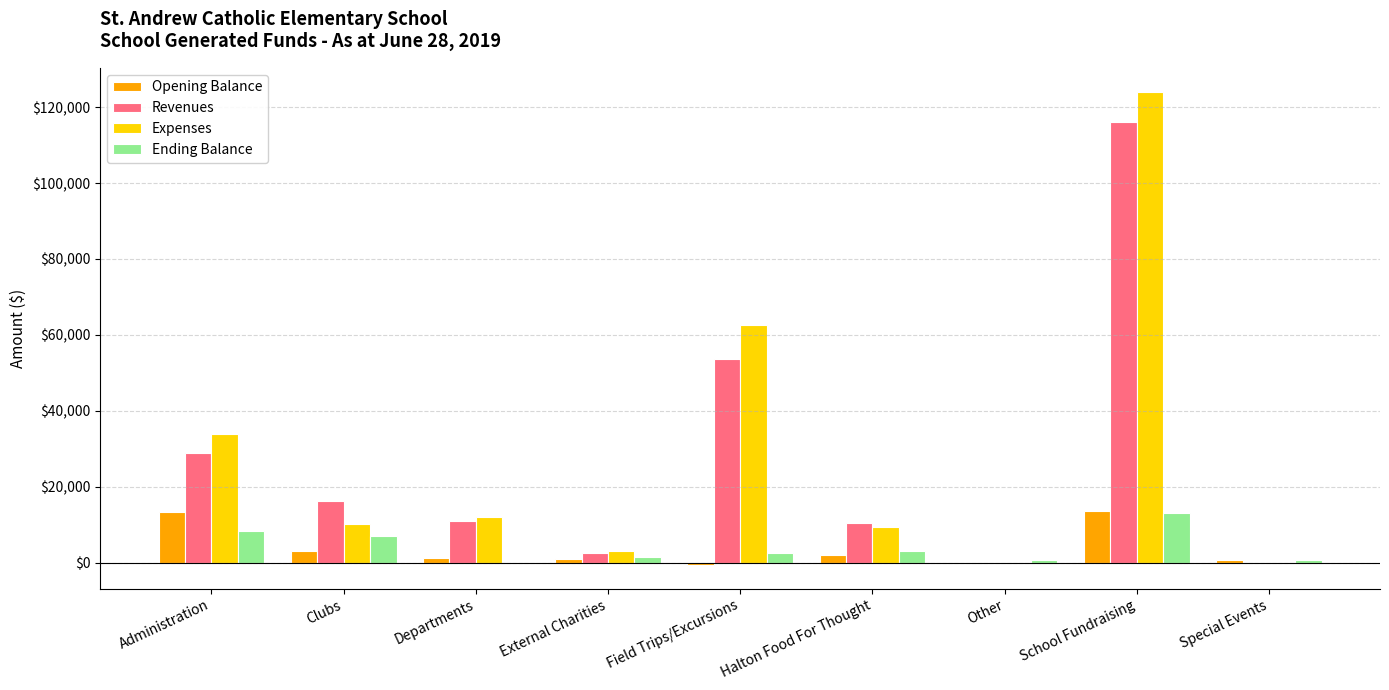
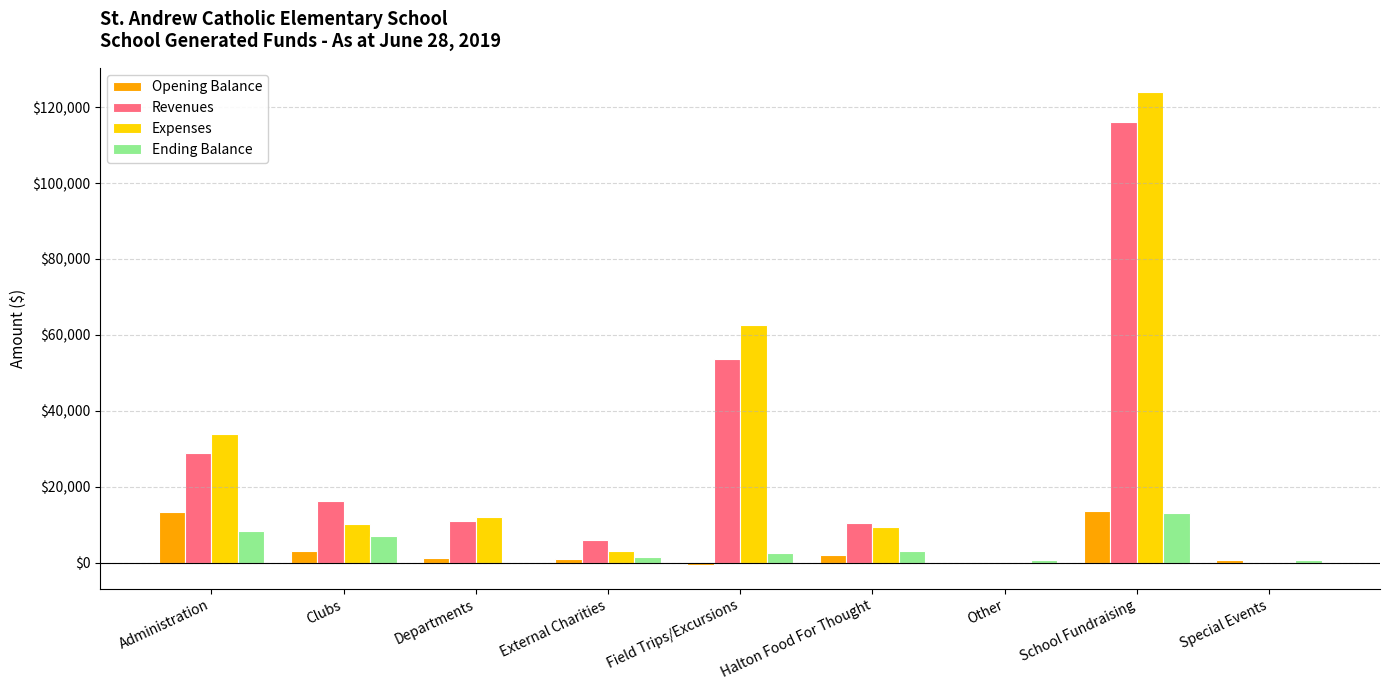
Revenues, External Charities: $3,000 -> $6,000
